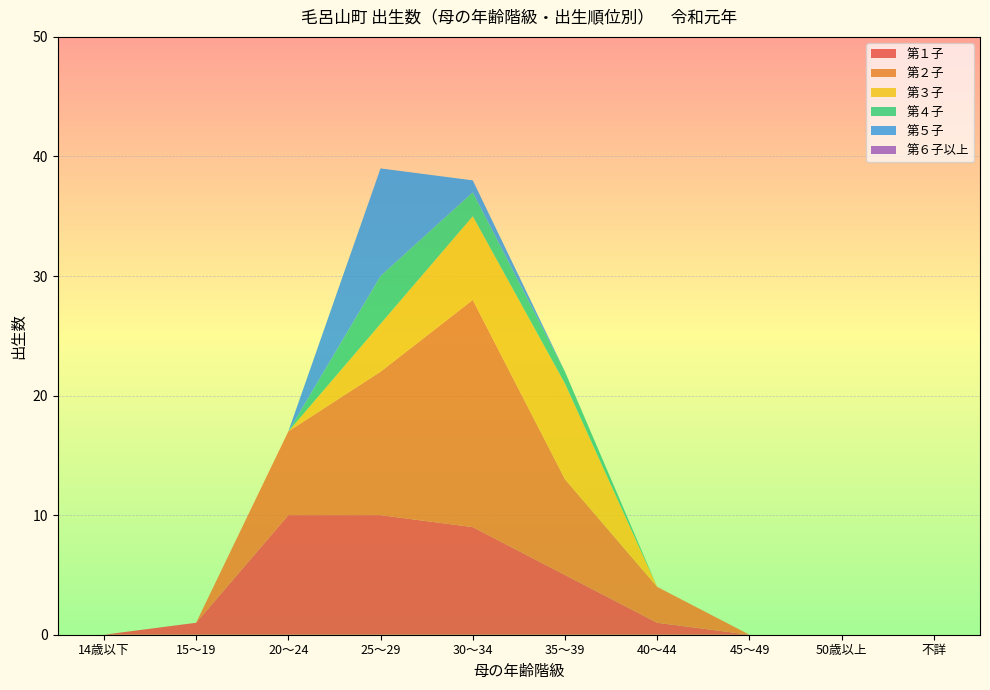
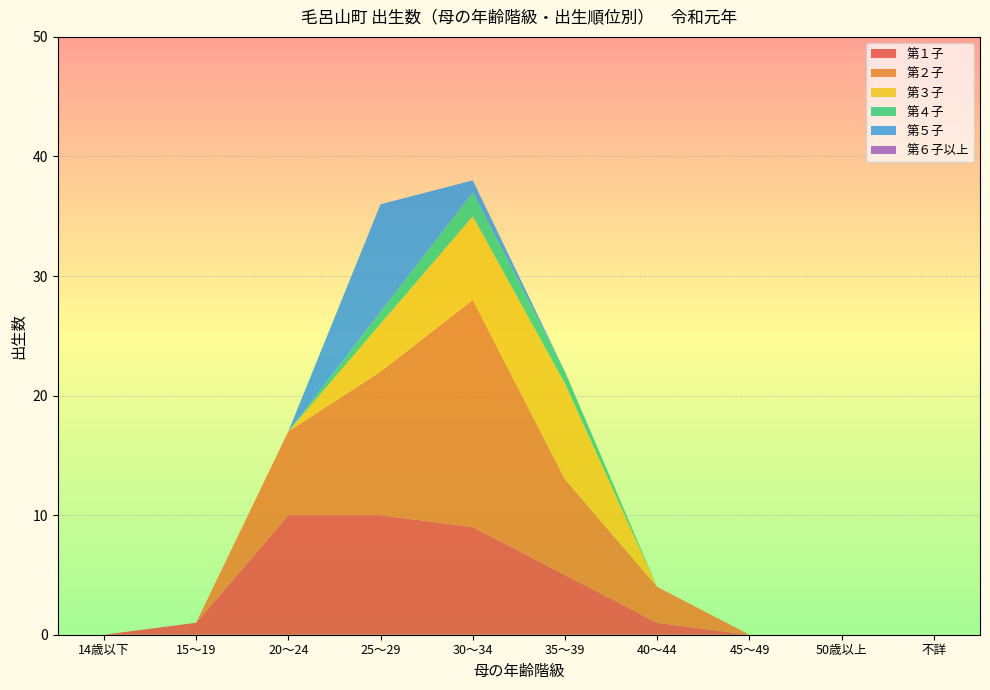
第４子, 25～29: 4 -> 1
